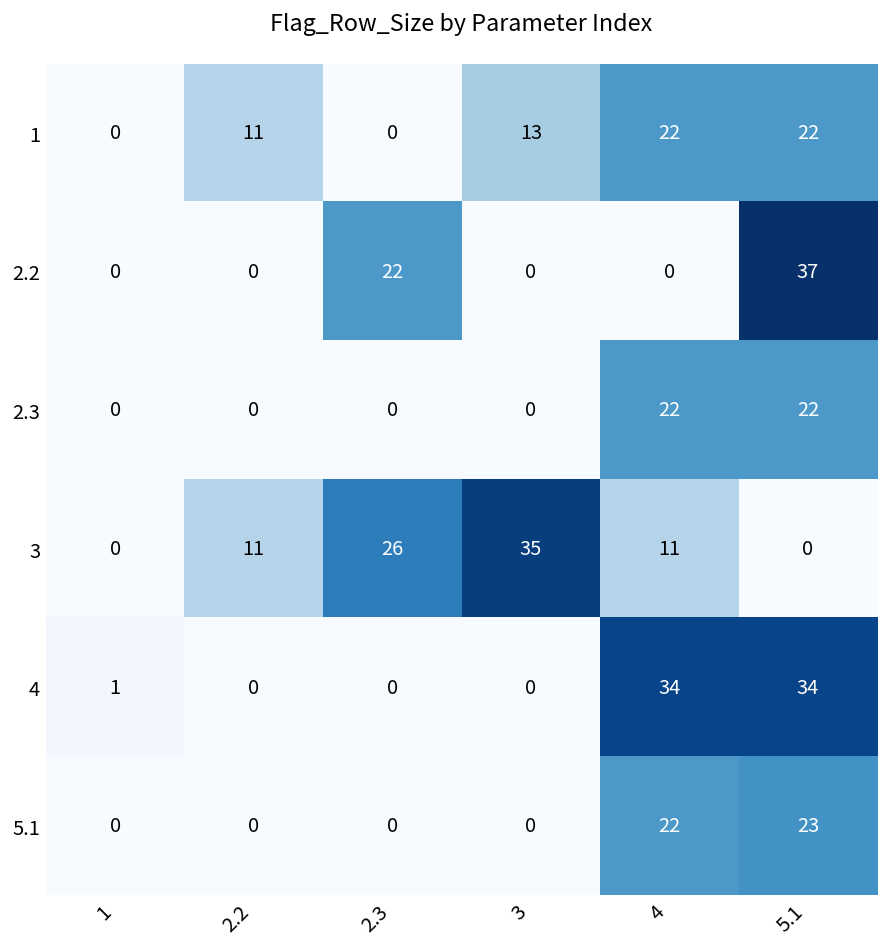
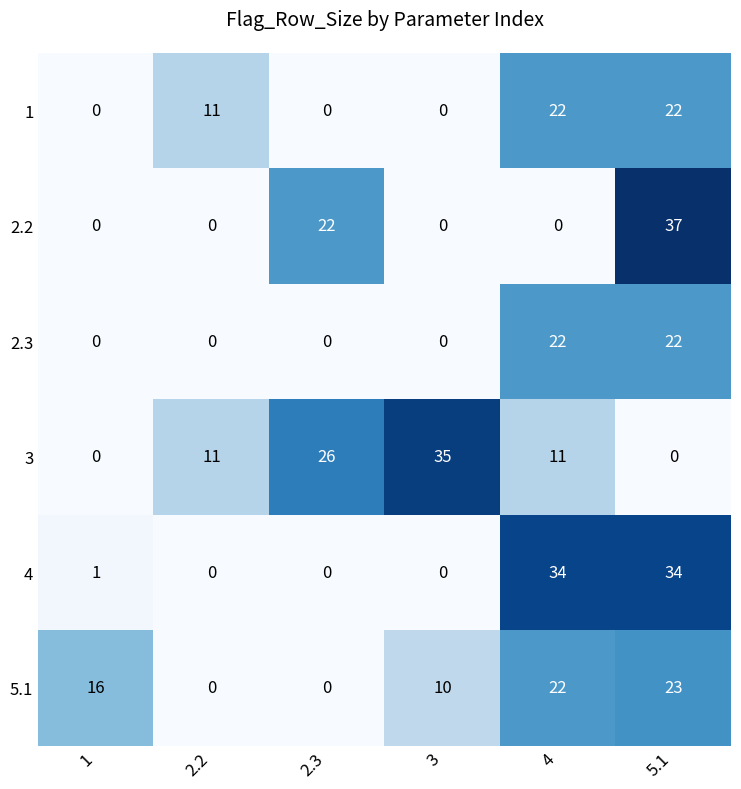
1, 3: 13 -> 0
5.1, 1: 0 -> 16
5.1, 3: 0 -> 10
